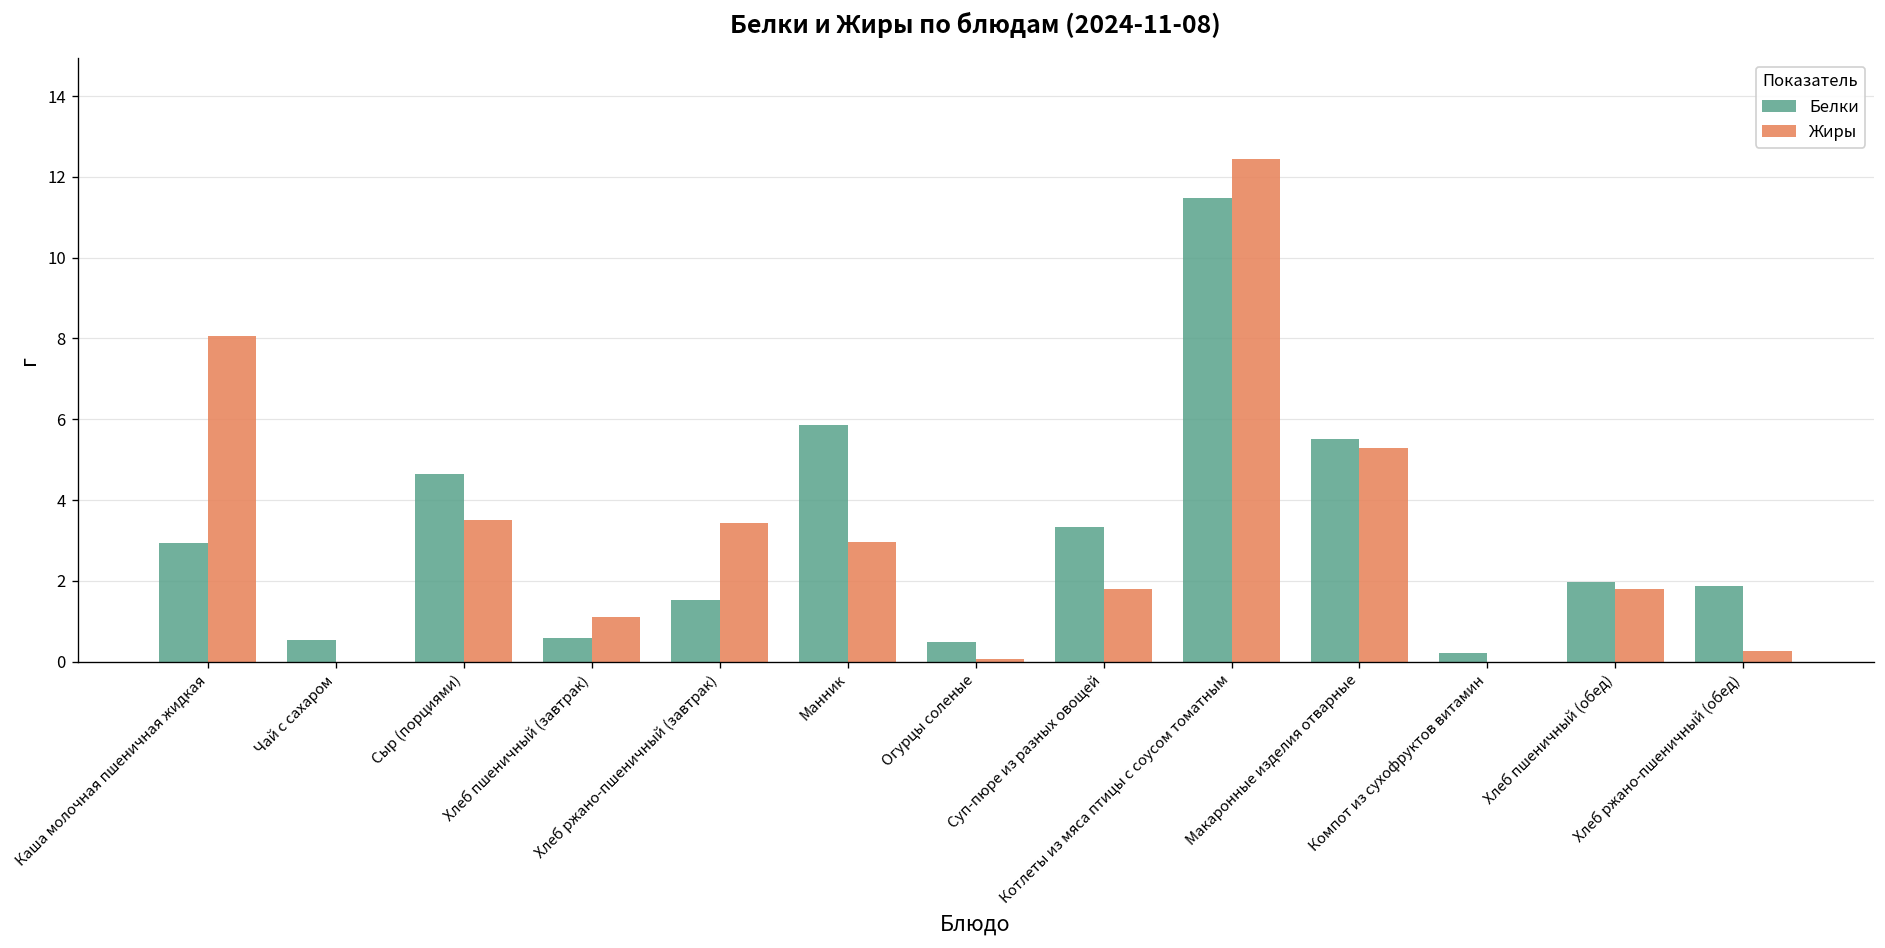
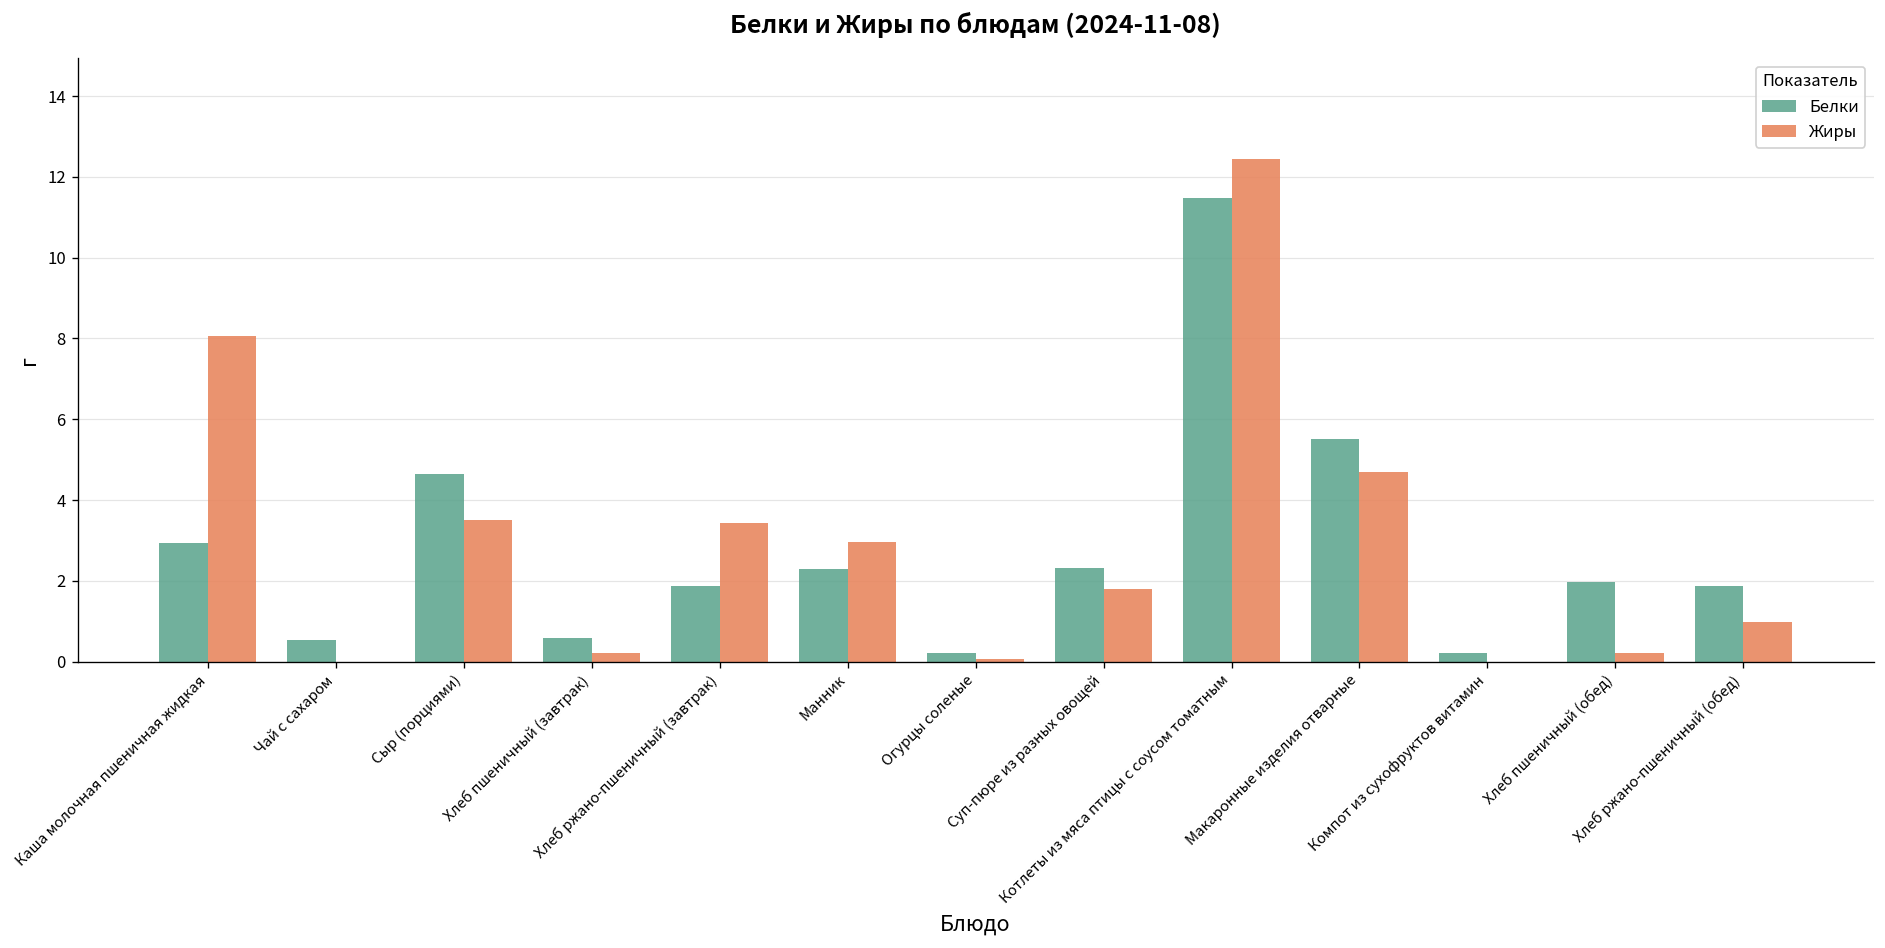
Жиры, Хлеб пшеничный (завтрак): 1.1 -> 0.2
Белки, Хлеб ржано-пшеничный (завтрак): 1.5 -> 1.9
Белки, Манник: 5.9 -> 2.3
Белки, Огурцы соленые: 0.5 -> 0.2
Белки, Суп-пюре из разных овощей: 3.3 -> 2.3
Жиры, Макаронные изделия отварные: 5.3 -> 4.7
Жиры, Хлеб пшеничный (обед): 1.8 -> 0.2
Жиры, Хлеб ржано-пшеничный (обед): 0.3 -> 1.0
